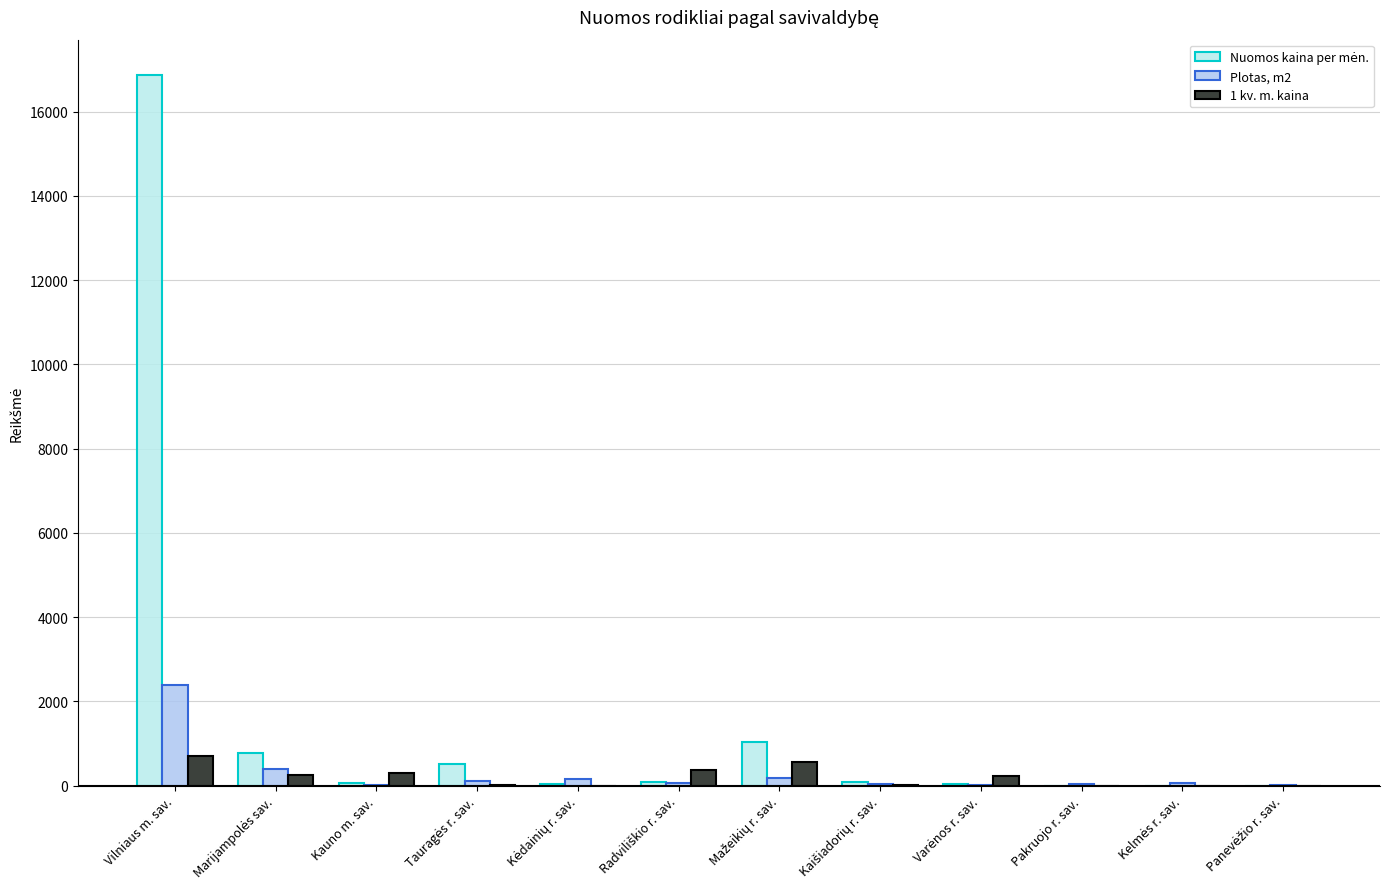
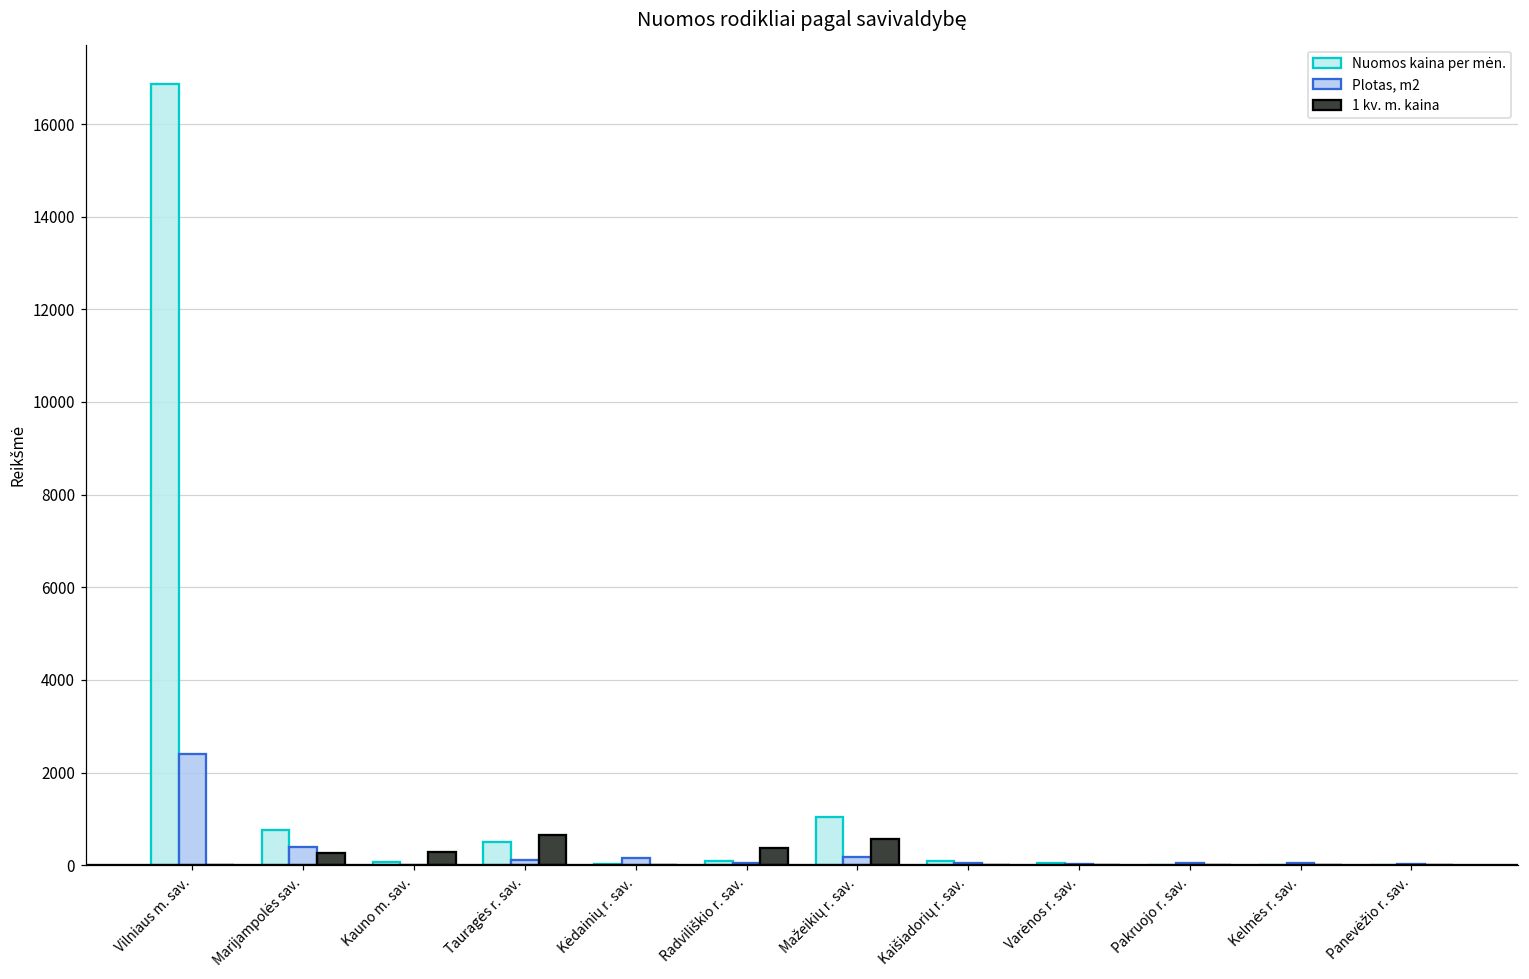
1 kv. m. kaina, Vilniaus m. sav.: 700 -> 0
1 kv. m. kaina, Tauragės r. sav.: 0 -> 700
1 kv. m. kaina, Varėnos r. sav.: 200 -> 0
